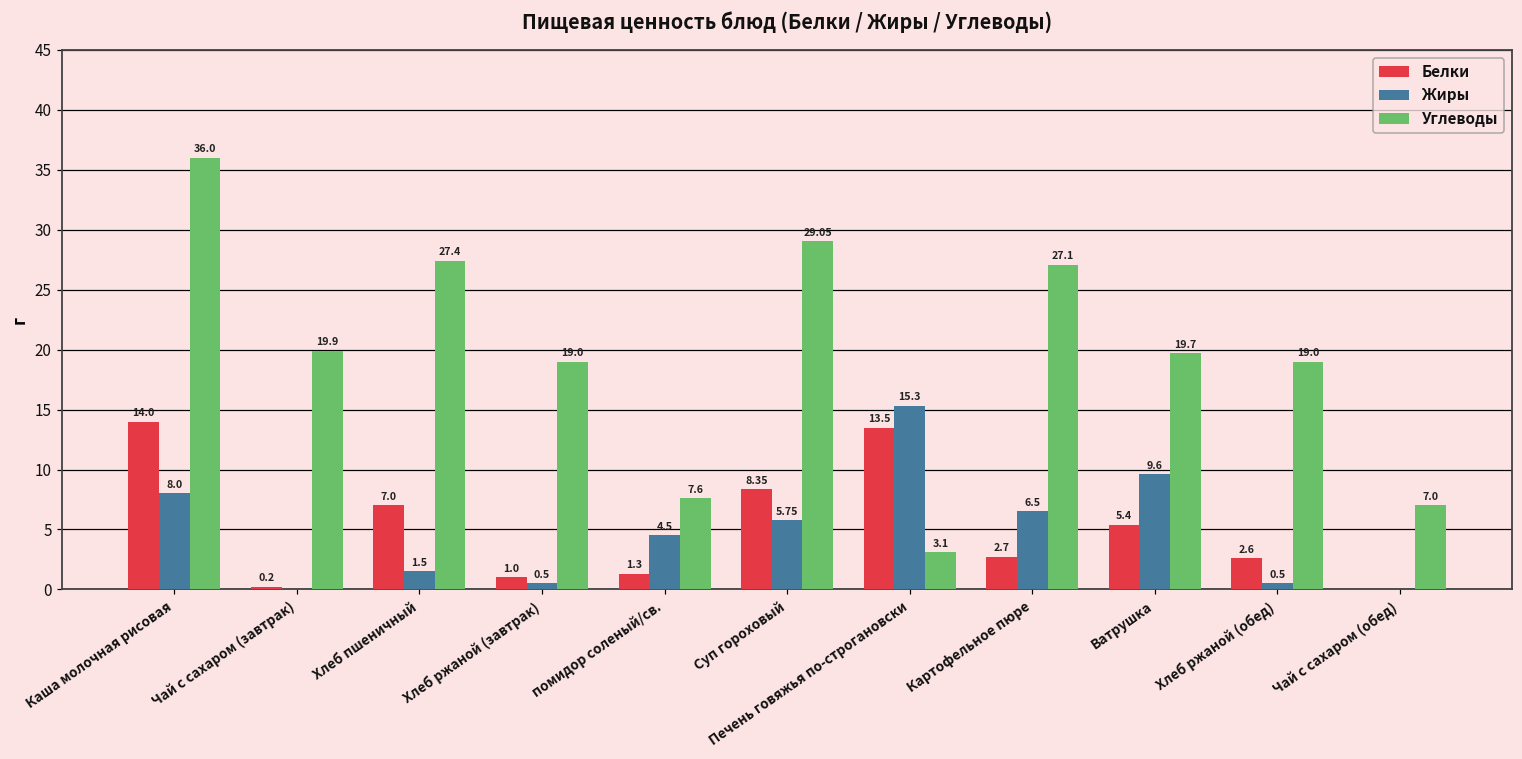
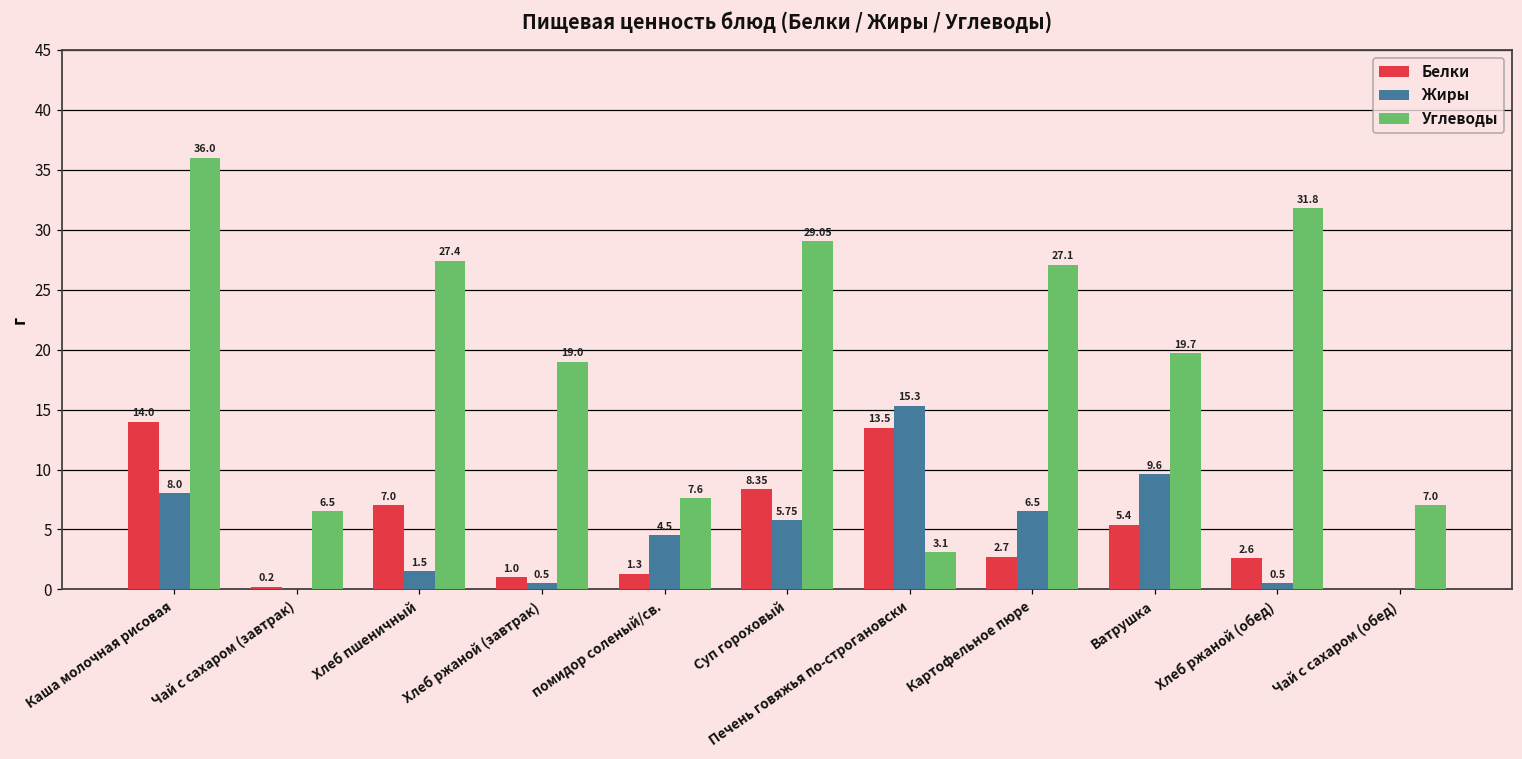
Углеводы, Чай с сахаром (завтрак): 19.9 -> 6.5
Углеводы, Хлеб ржаной (обед): 19.0 -> 31.8
